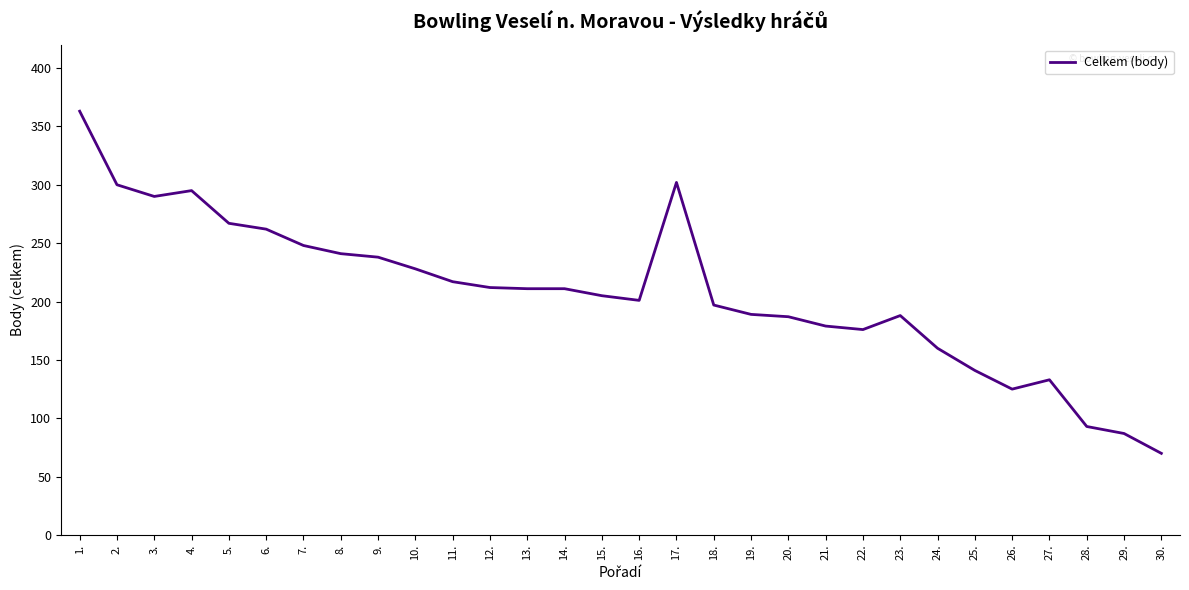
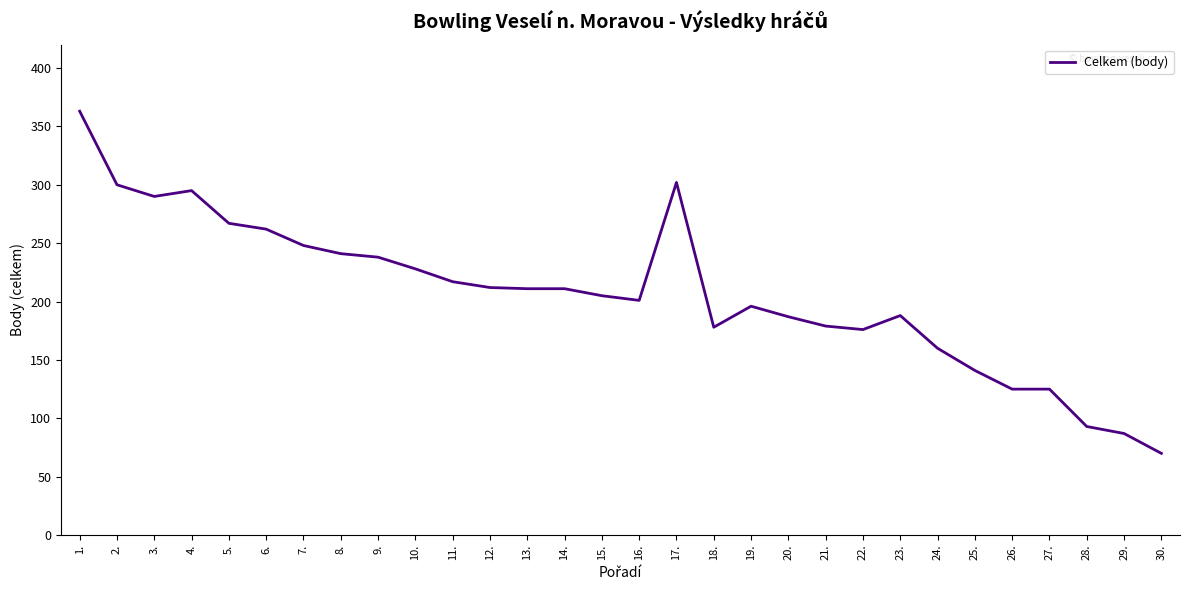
18.: 197 -> 178
19.: 189 -> 196
27.: 133 -> 125
